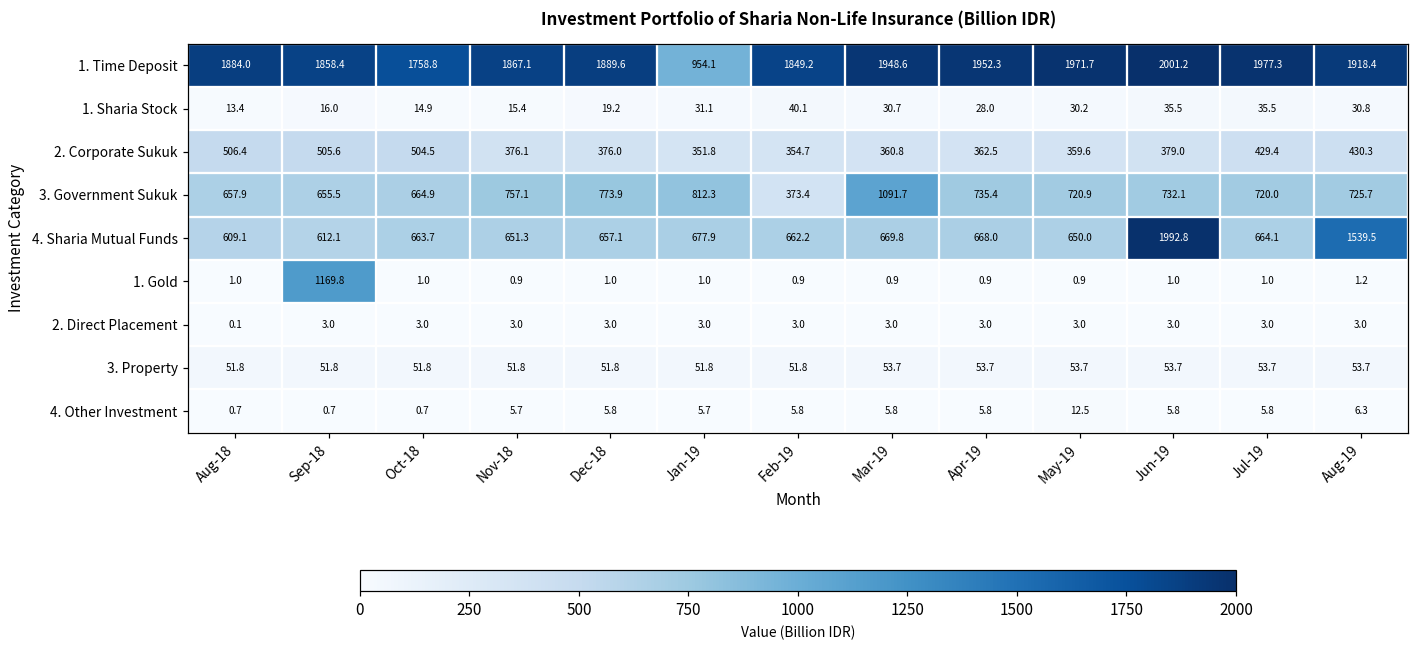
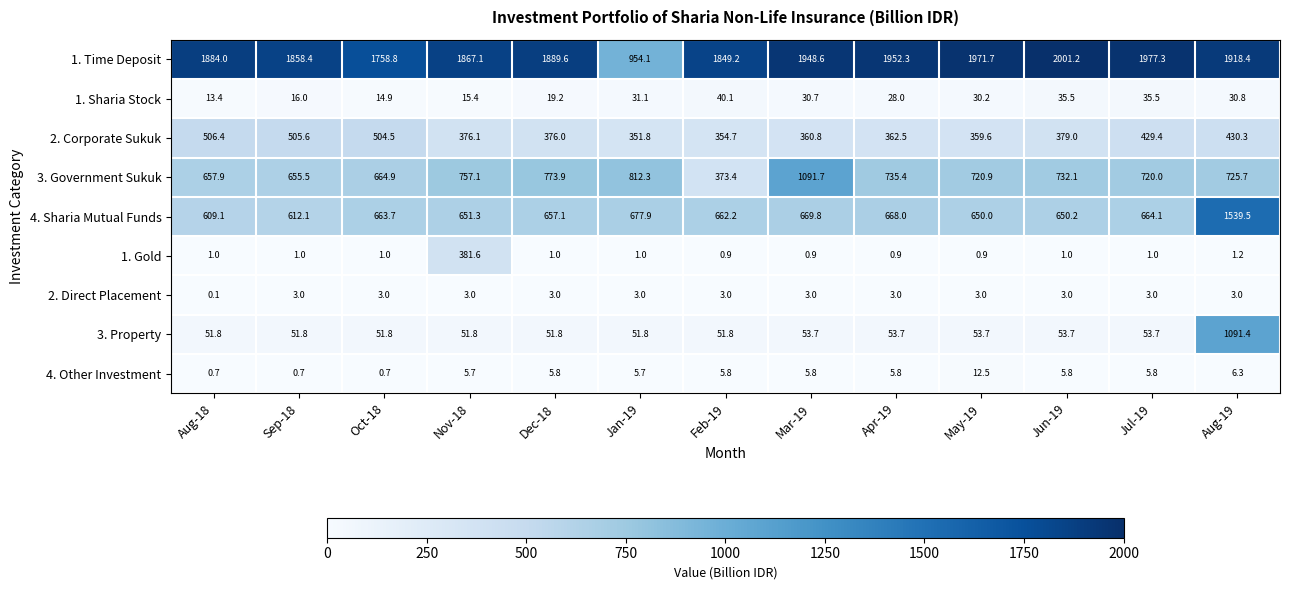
4. Sharia Mutual Funds, Jun-19: 1992.8 -> 650.2
1. Gold, Sep-18: 1169.8 -> 1.0
1. Gold, Nov-18: 0.9 -> 381.6
3. Property, Aug-19: 53.7 -> 1091.4
